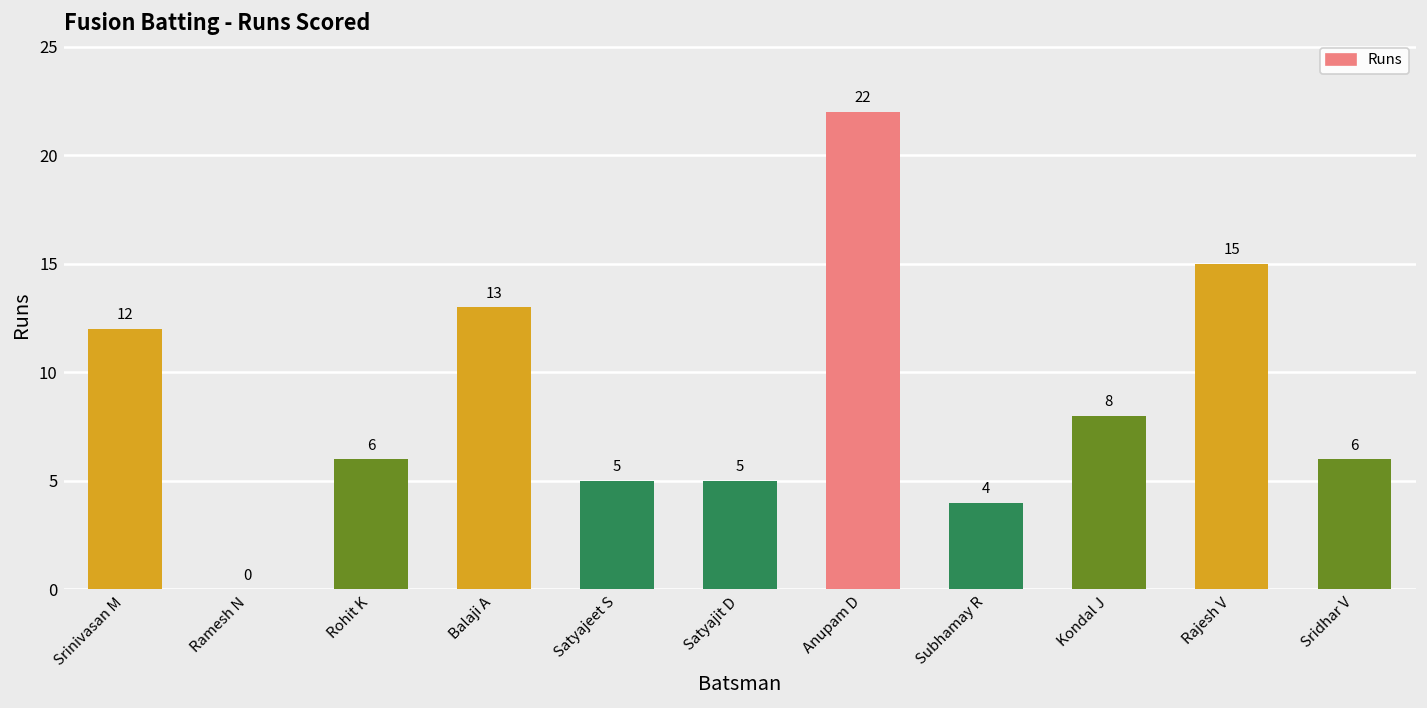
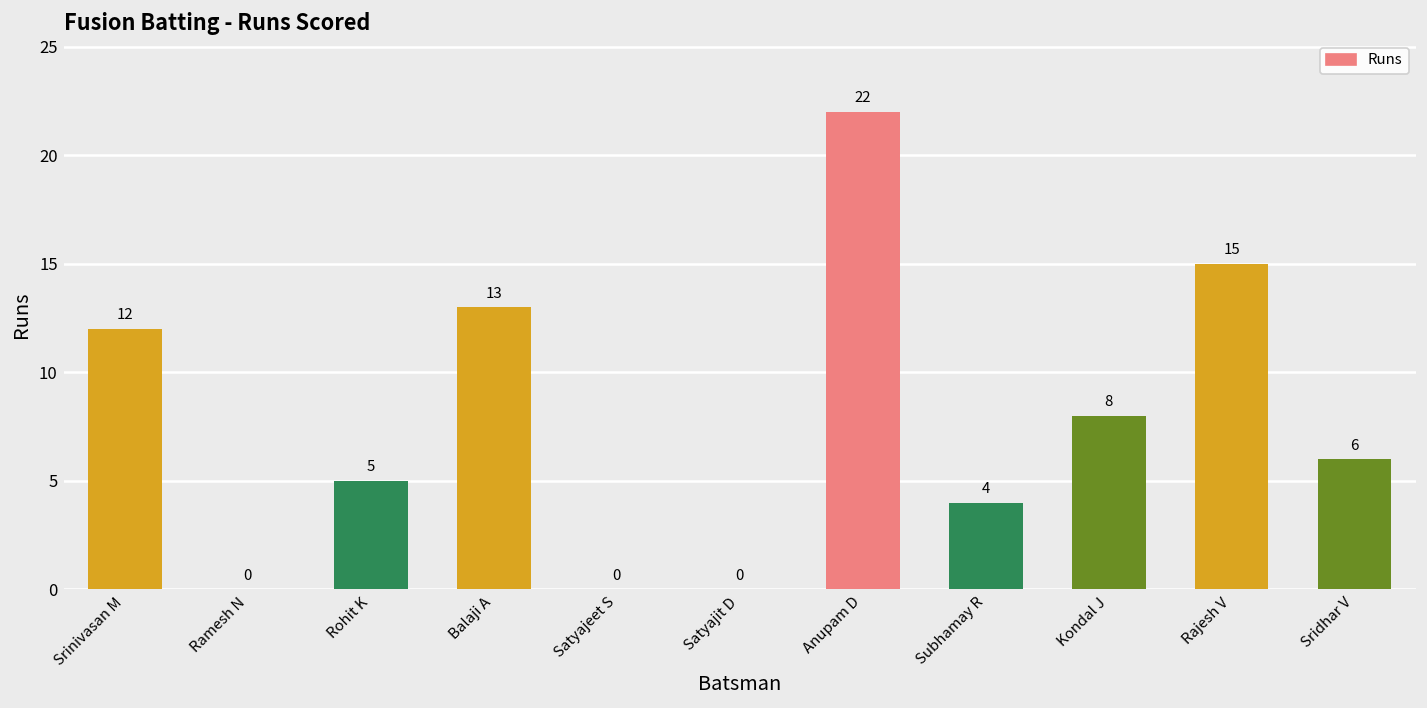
Rohit K: 6 -> 5
Satyajeet S: 5 -> 0
Satyajit D: 5 -> 0
